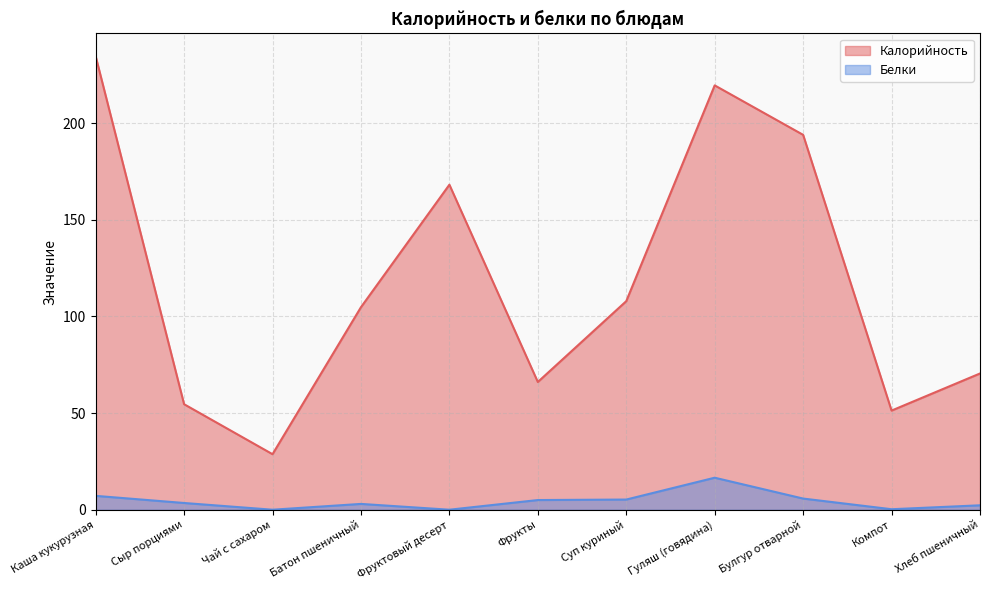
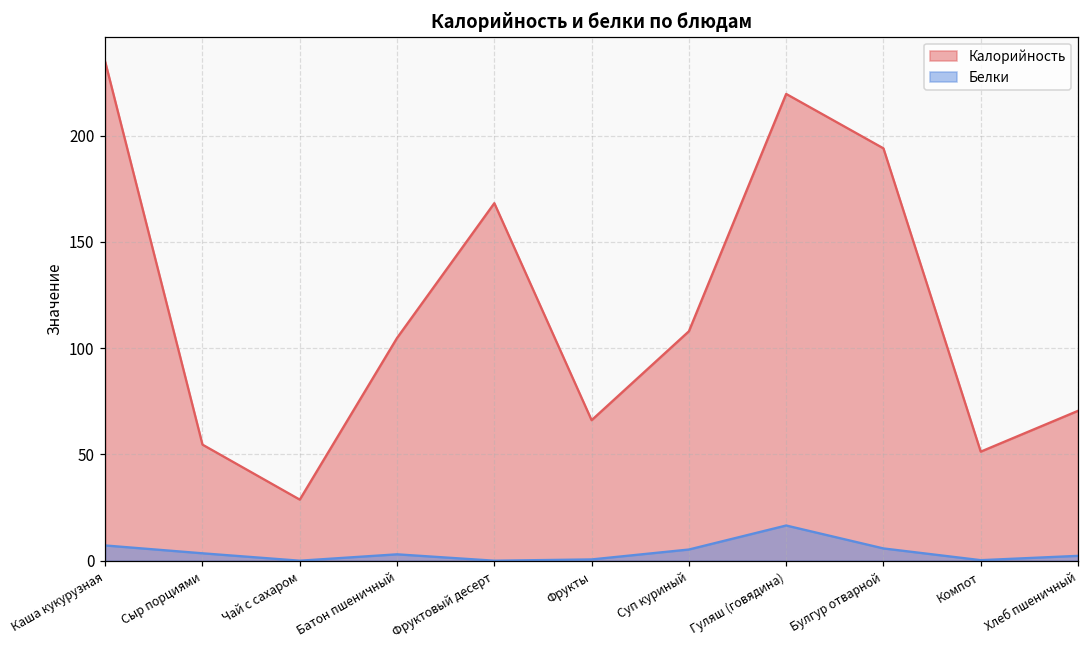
Белки, Фрукты: 5 -> 1
